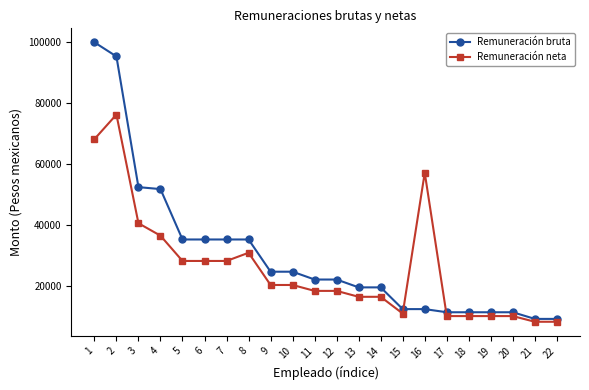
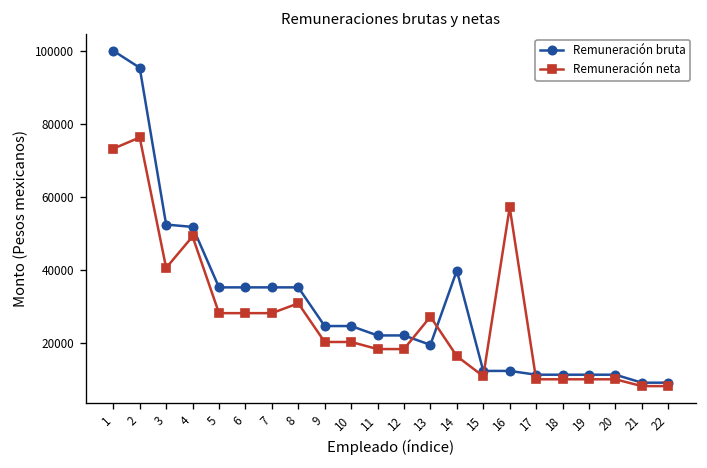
Remuneración neta, 1: 68000 -> 73000
Remuneración neta, 4: 36000 -> 49000
Remuneración neta, 13: 16000 -> 27000
Remuneración bruta, 14: 20000 -> 40000
